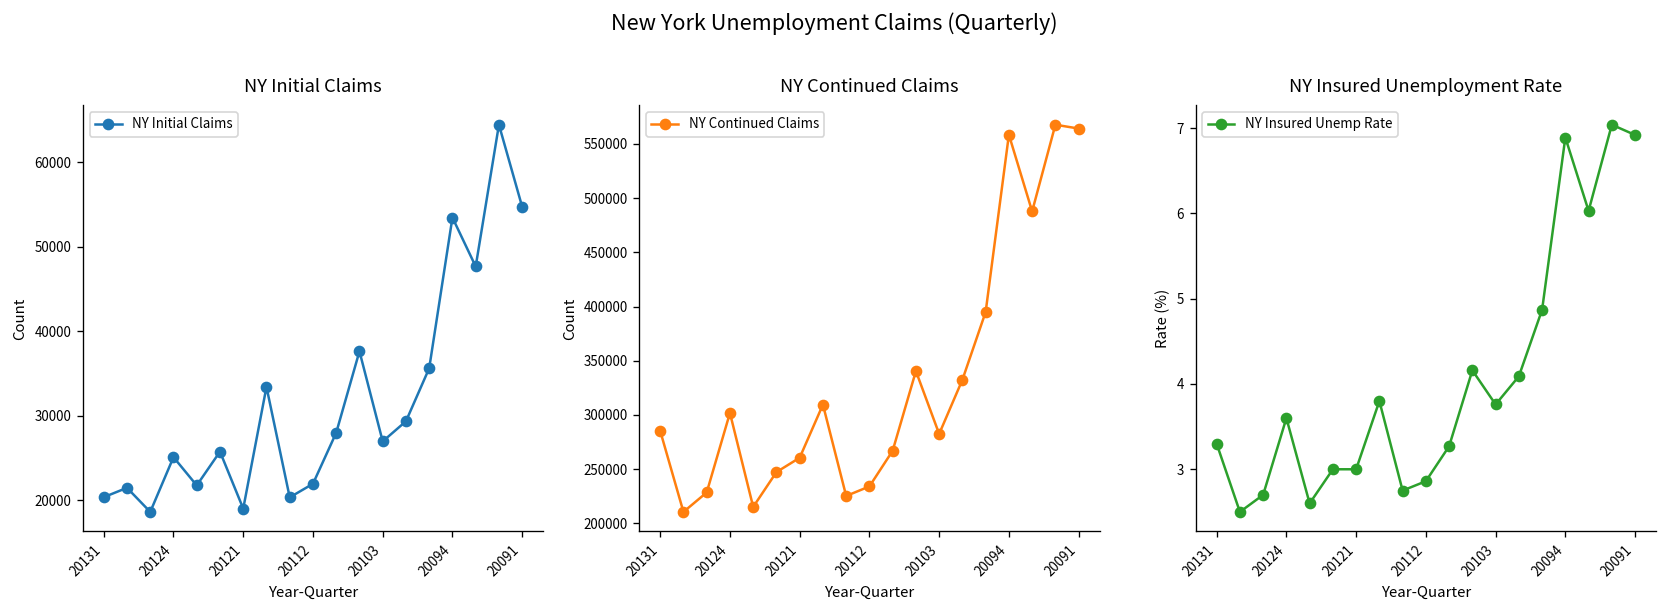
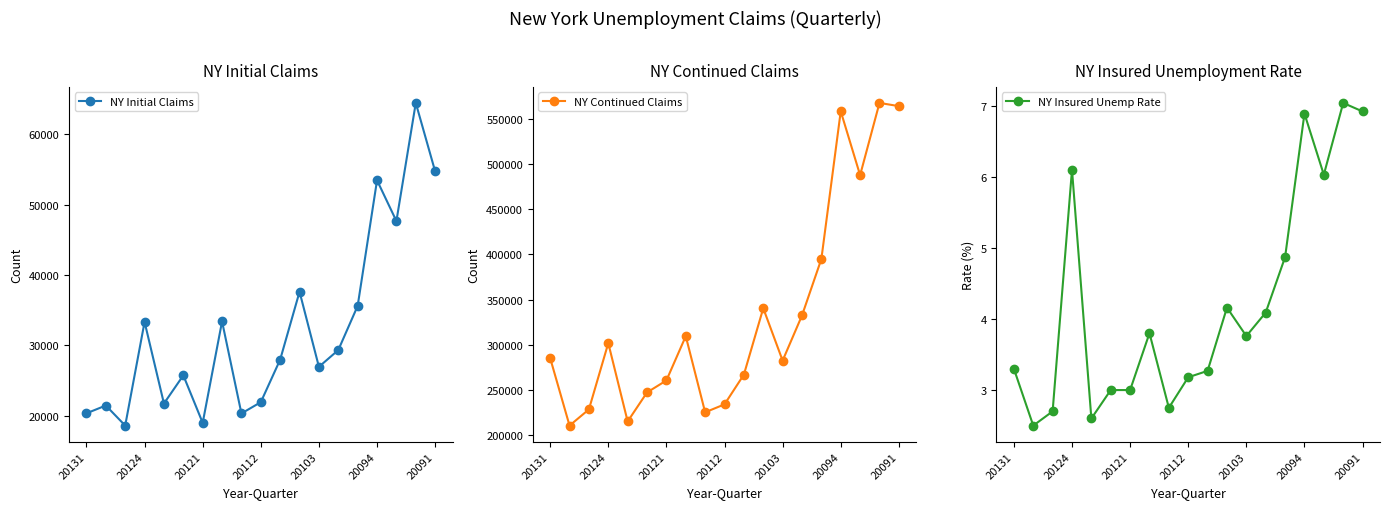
NY Initial Claims, 20124: 25000 -> 33000
NY Insured Unemployment Rate, 20124: 3.6 -> 6.1
NY Insured Unemployment Rate, 20112: 2.9 -> 3.2
